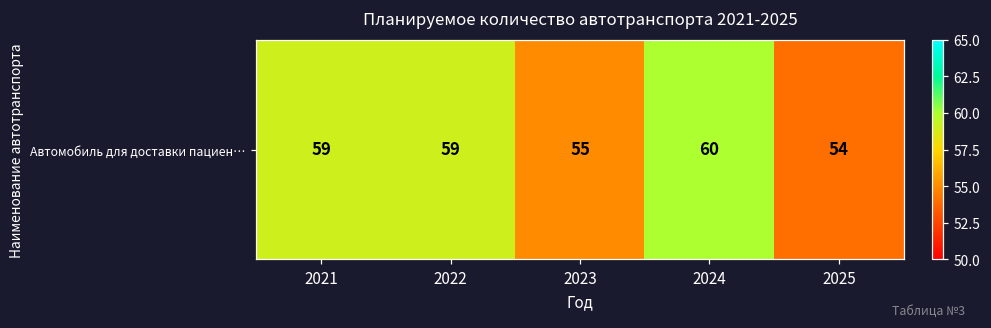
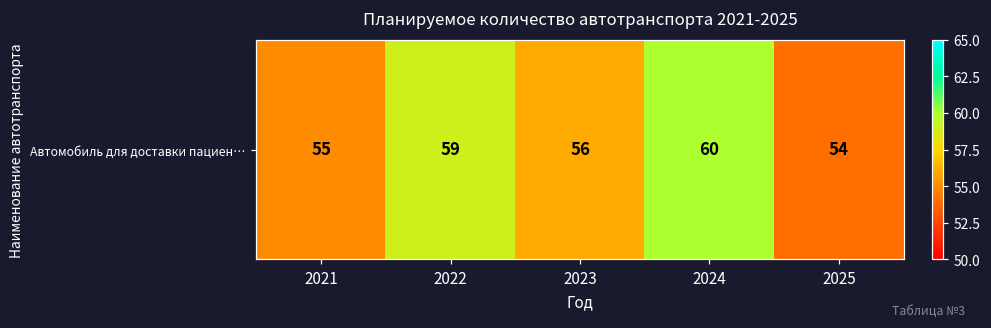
Автомобиль для доставки пациен…, 2021: 59 -> 55
Автомобиль для доставки пациен…, 2023: 55 -> 56
